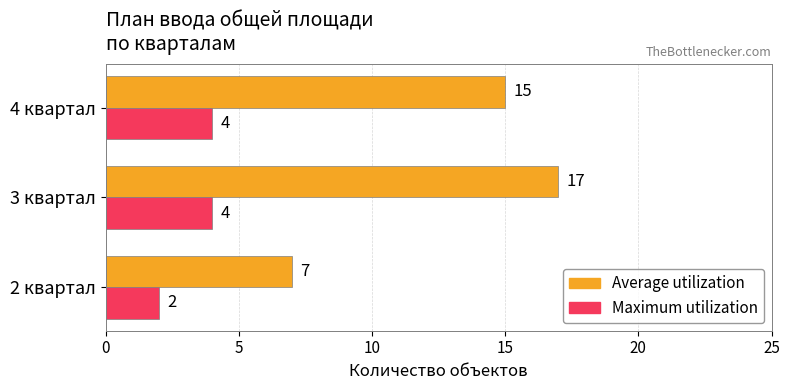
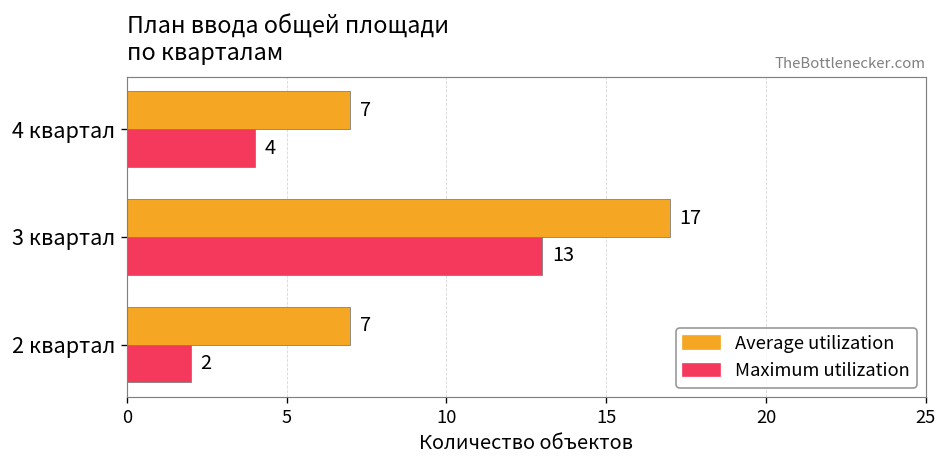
Average utilization, 4 квартал: 15 -> 7
Maximum utilization, 3 квартал: 4 -> 13
